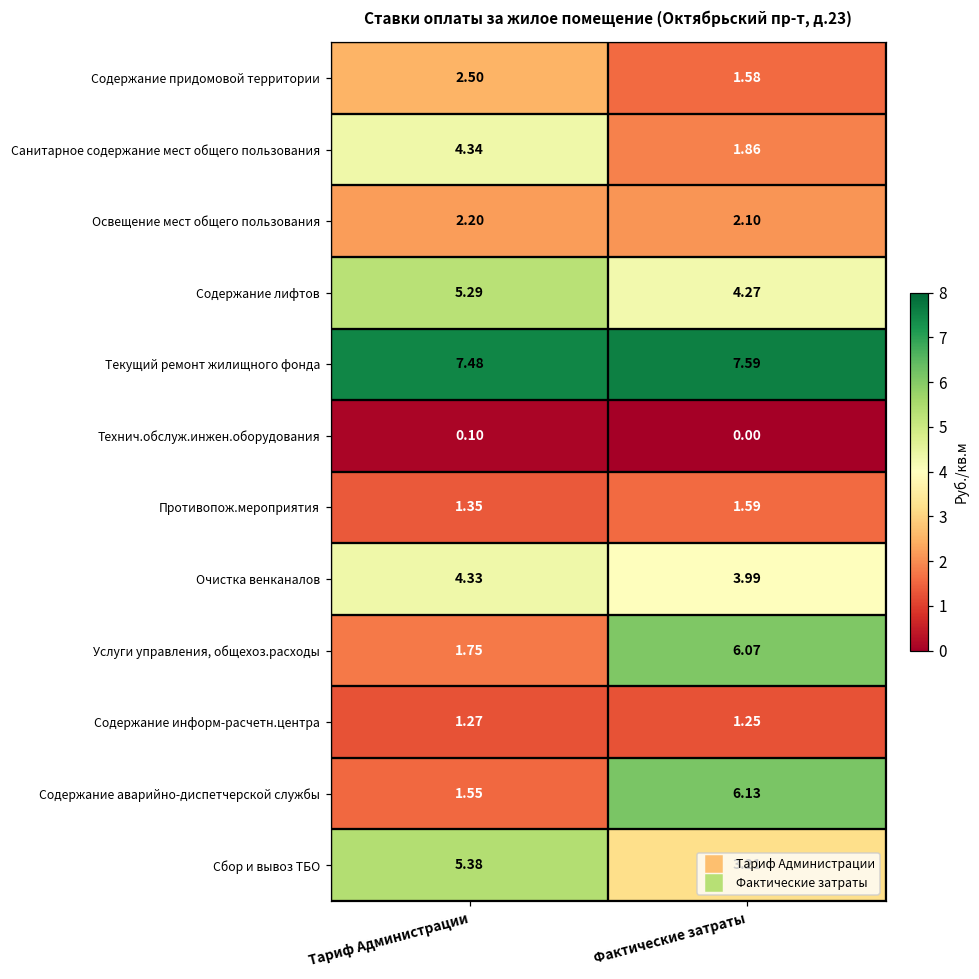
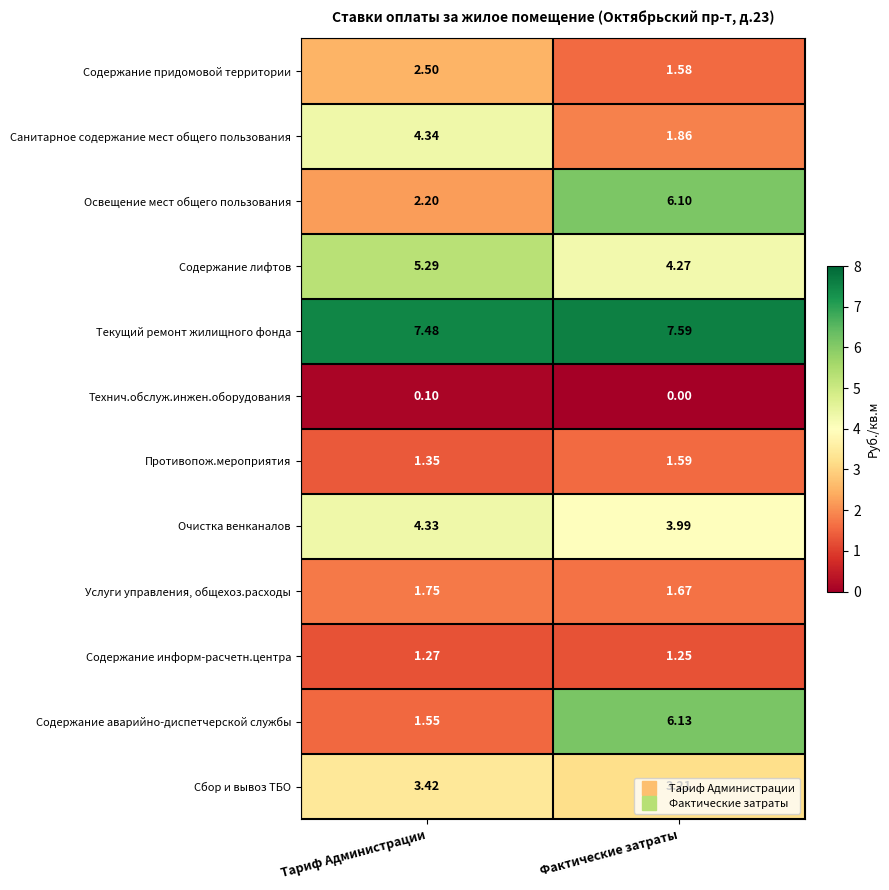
Освещение мест общего пользования, Фактические затраты: 2.10 -> 6.10
Услуги управления, общехоз.расходы, Фактические затраты: 6.07 -> 1.67
Сбор и вывоз ТБО, Тариф Администрации: 5.38 -> 3.42
